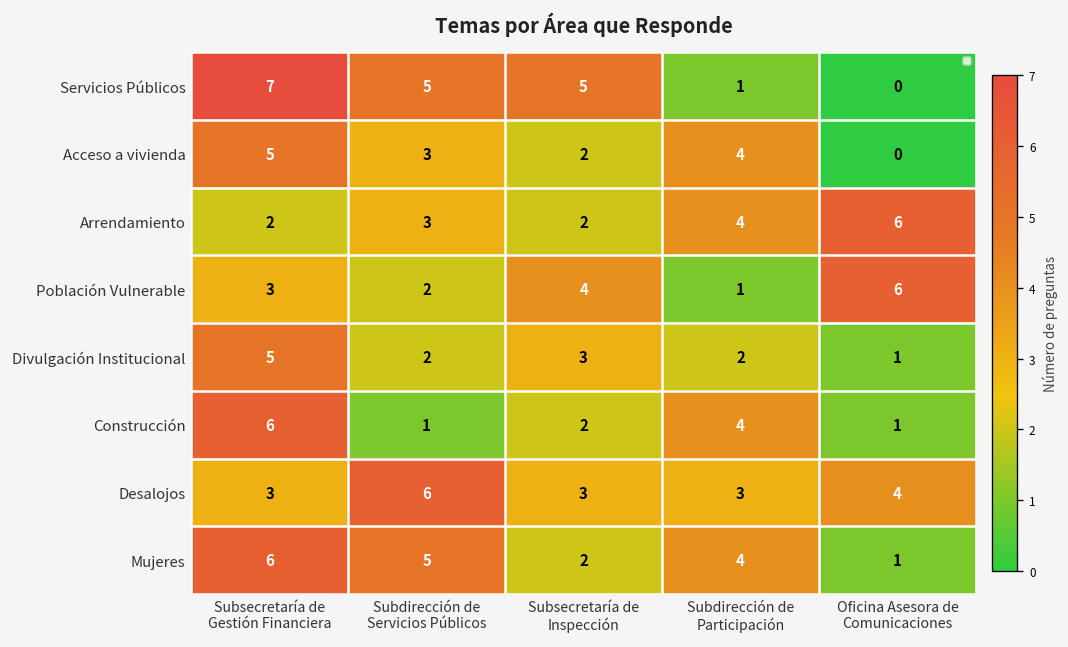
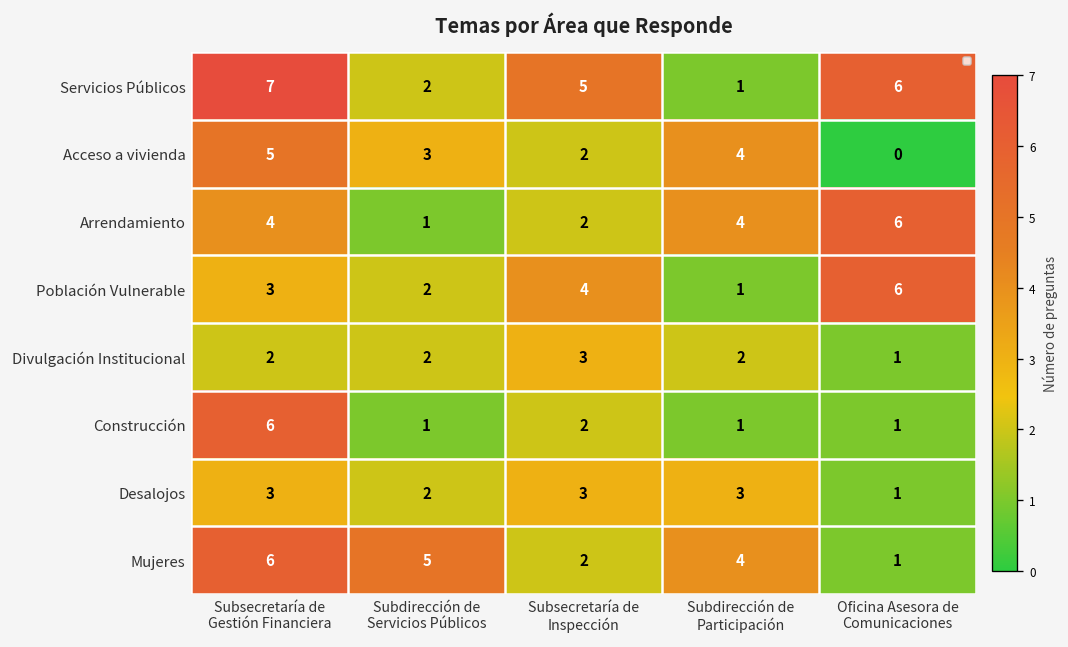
Servicios Públicos, Subdirección de Servicios Públicos: 5 -> 2
Servicios Públicos, Oficina Asesora de Comunicaciones: 0 -> 6
Arrendamiento, Subsecretaría de Gestión Financiera: 2 -> 4
Arrendamiento, Subdirección de Servicios Públicos: 3 -> 1
Divulgación Institucional, Subsecretaría de Gestión Financiera: 5 -> 2
Construcción, Subdirección de Participación: 4 -> 1
Desalojos, Subdirección de Servicios Públicos: 6 -> 2
Desalojos, Oficina Asesora de Comunicaciones: 4 -> 1
